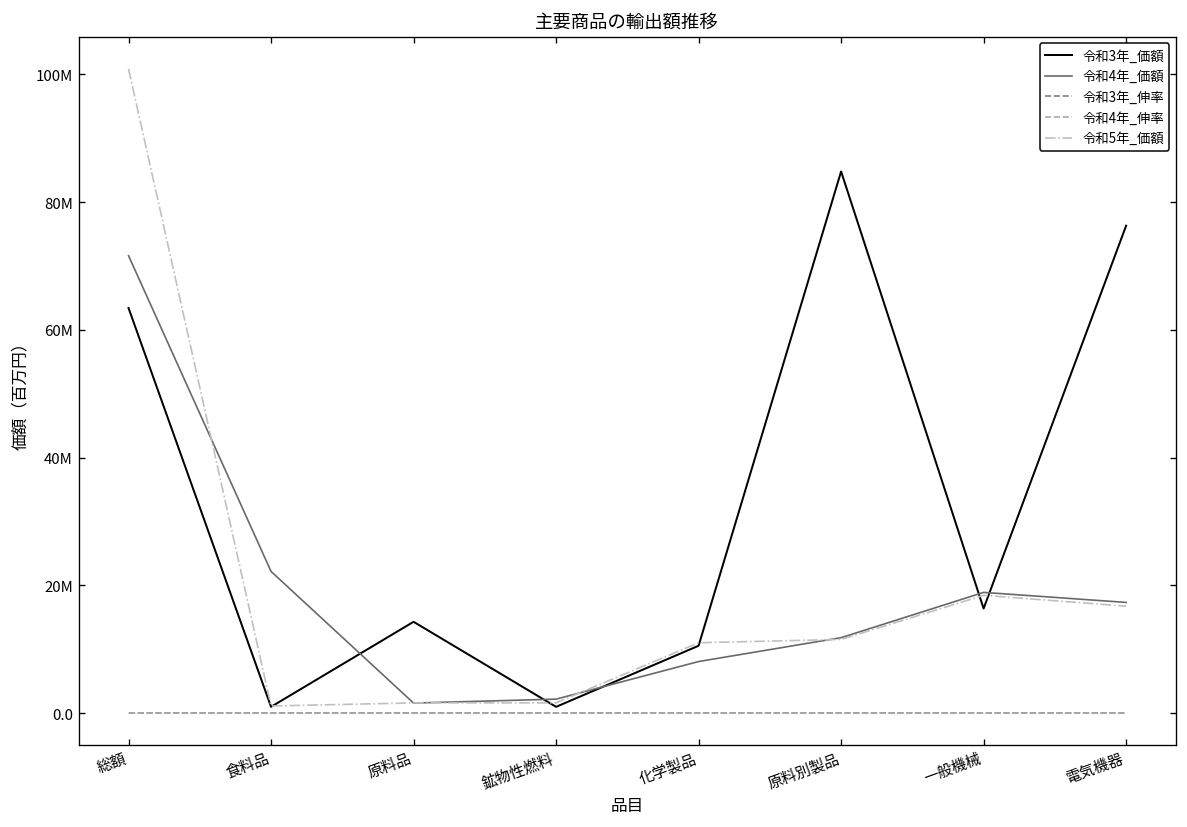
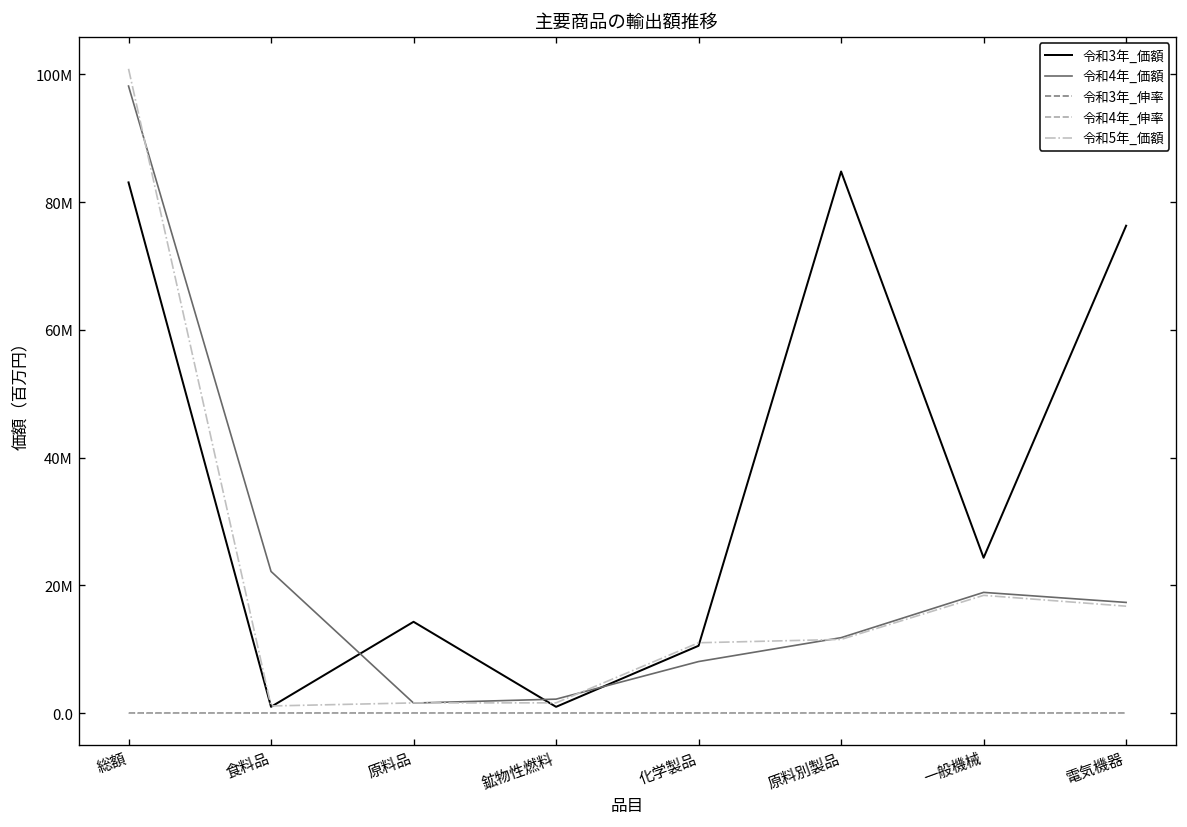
令和3年_価額, 総額: 63000000 -> 83000000
令和4年_価額, 総額: 72000000 -> 98000000
令和3年_価額, 一般機械: 16000000 -> 24000000
